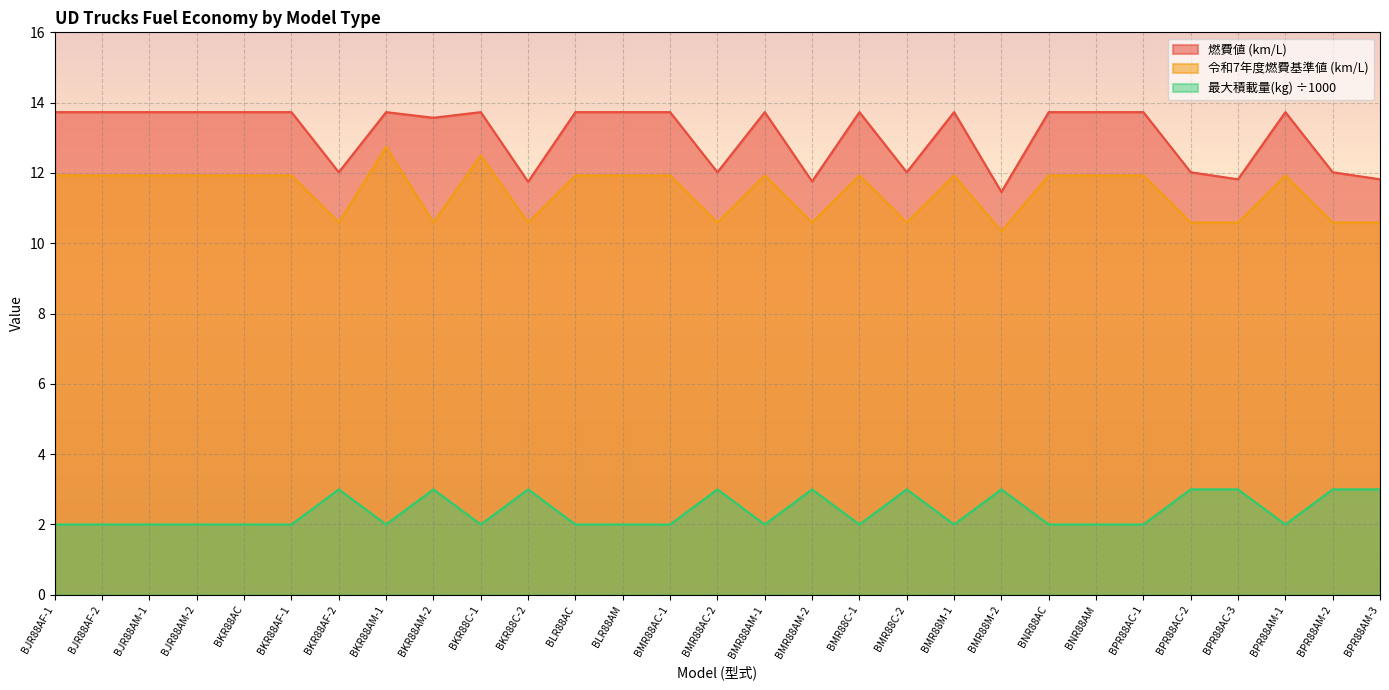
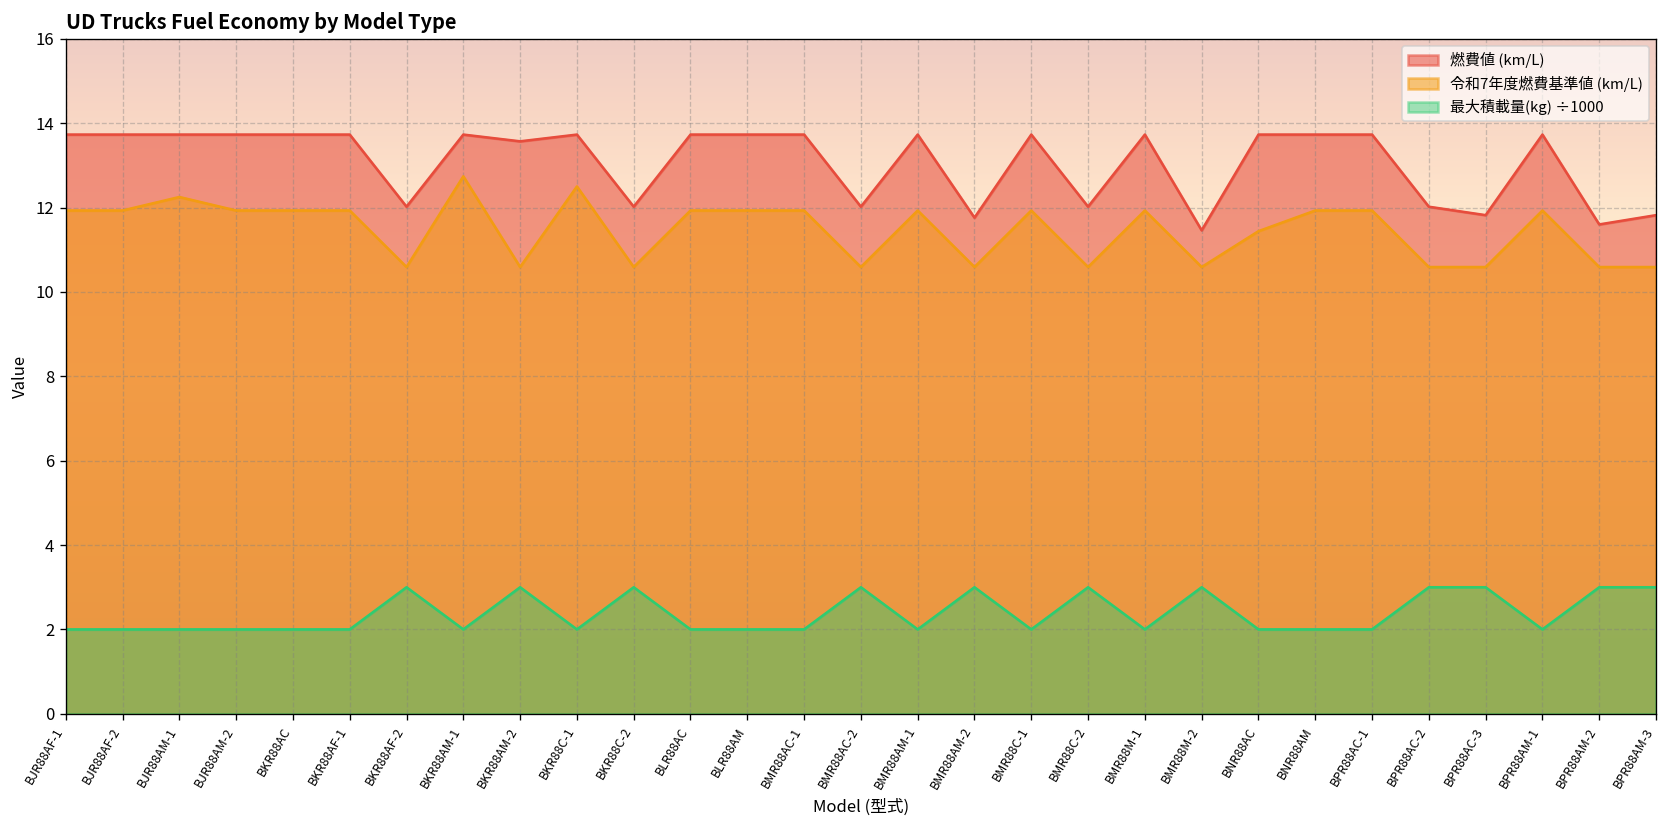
令和7年度燃費基準値 (km/L), BJR88AM-1: 11.9 -> 12.3
燃費値 (km/L), BKR88C-2: 11.8 -> 12.0
令和7年度燃費基準値 (km/L), BMR88M-2: 10.3 -> 10.6
令和7年度燃費基準値 (km/L), BNR88AC: 11.9 -> 11.4
燃費値 (km/L), BPR88AM-2: 12.0 -> 11.6
